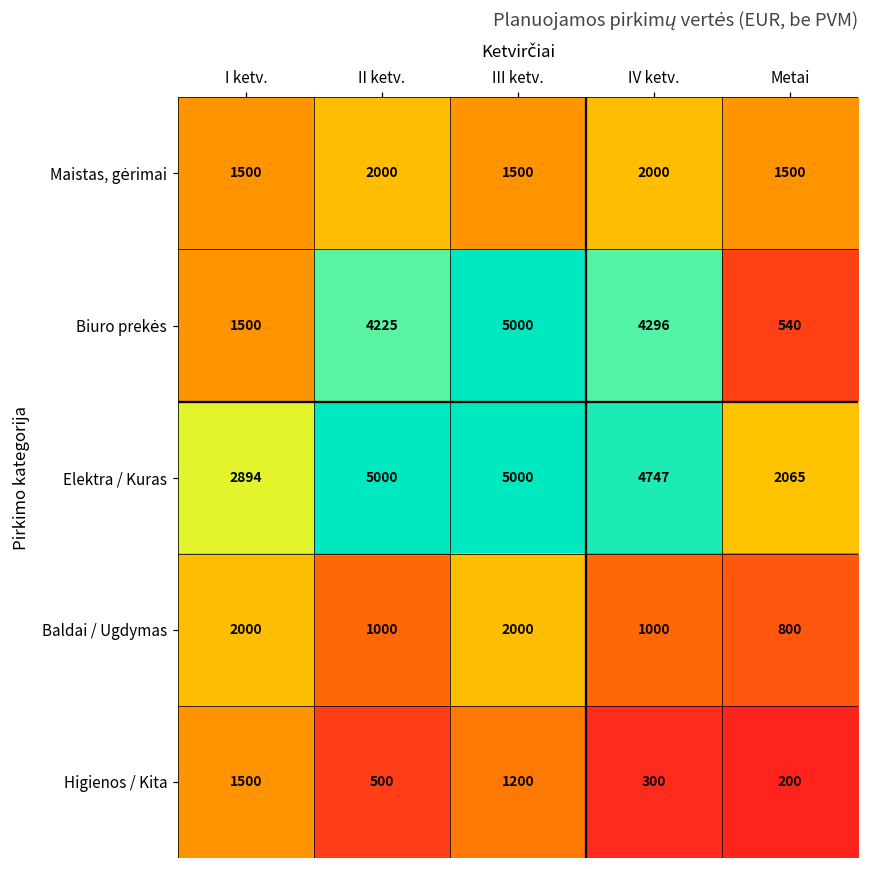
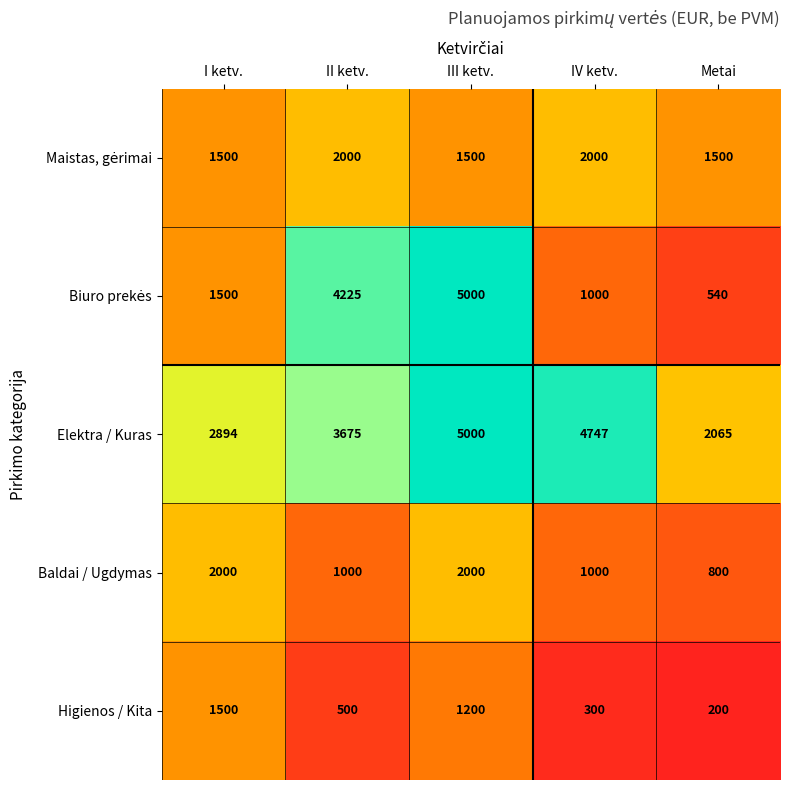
Biuro prekės, IV ketv.: 4296 -> 1000
Elektra / Kuras, II ketv.: 5000 -> 3675
